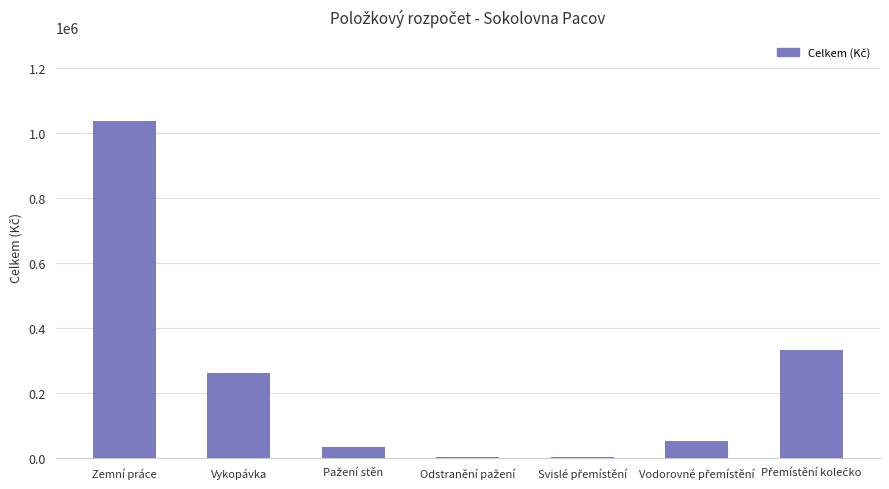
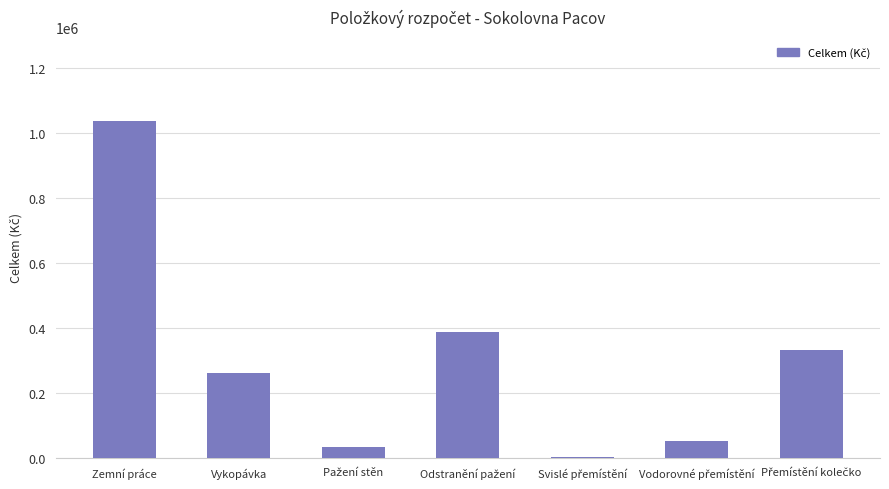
Odstranění pažení: 0 -> 390000
